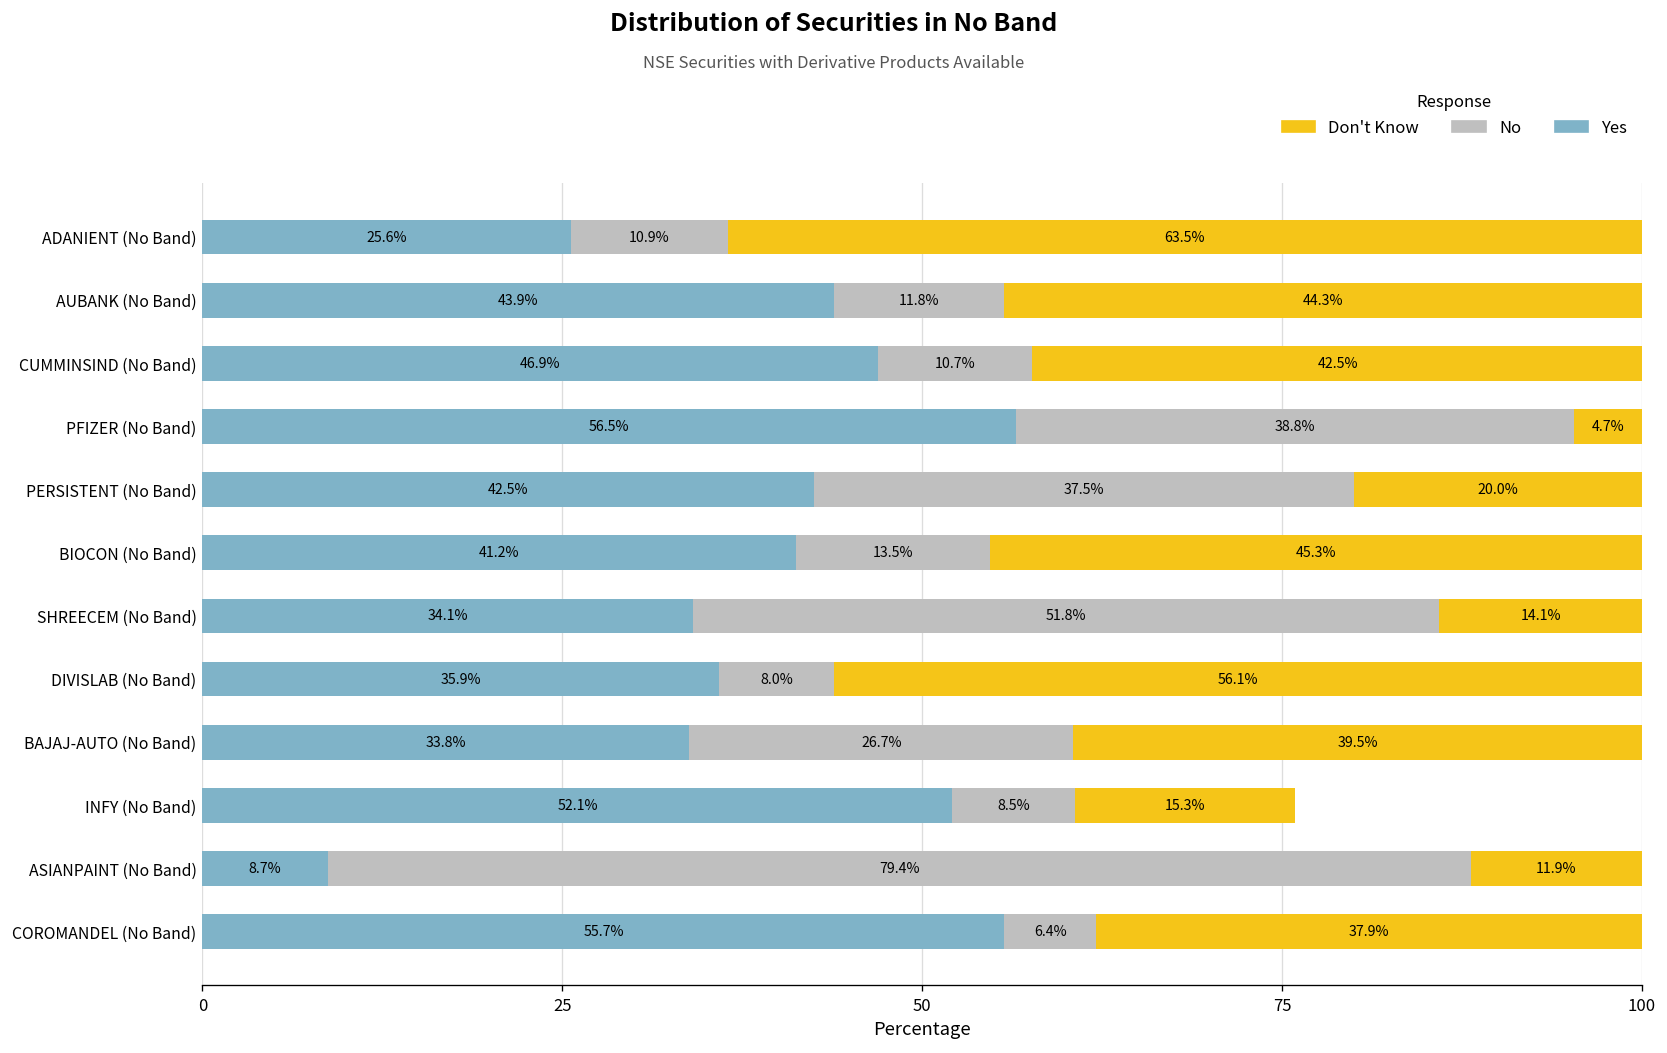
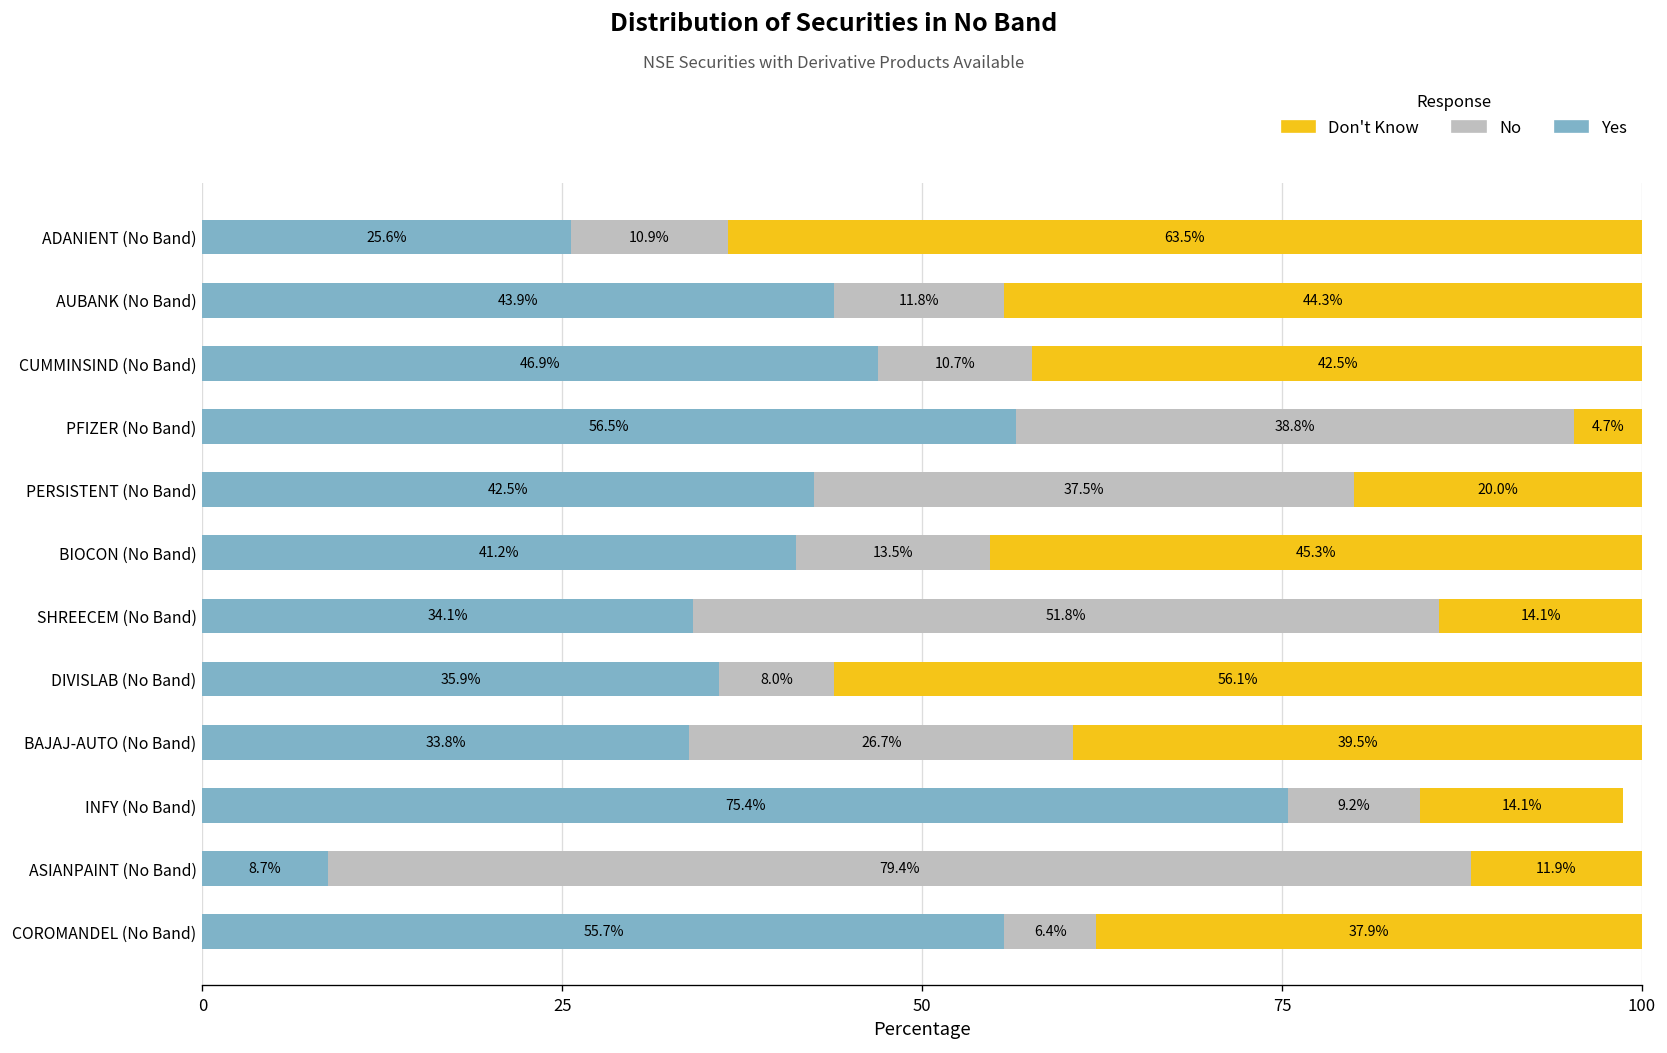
Yes, INFY (No Band): 52.1% -> 75.4%
No, INFY (No Band): 8.5% -> 9.2%
Don't Know, INFY (No Band): 15.3% -> 14.1%
